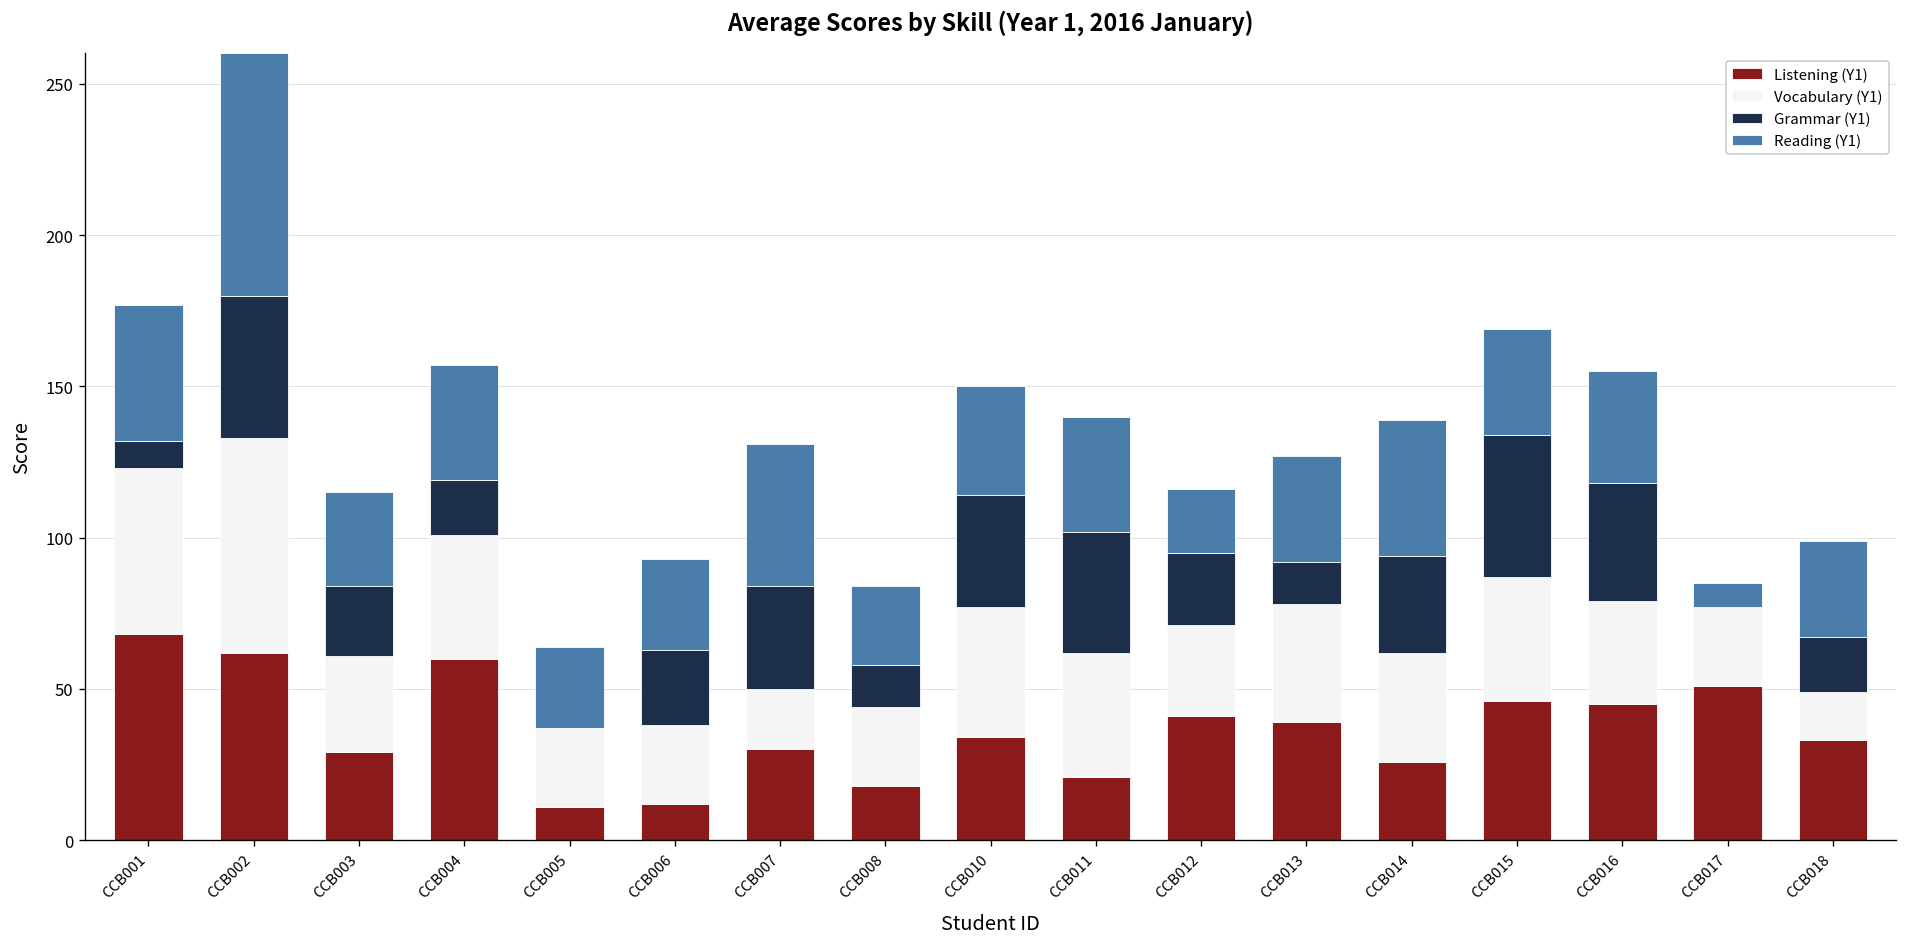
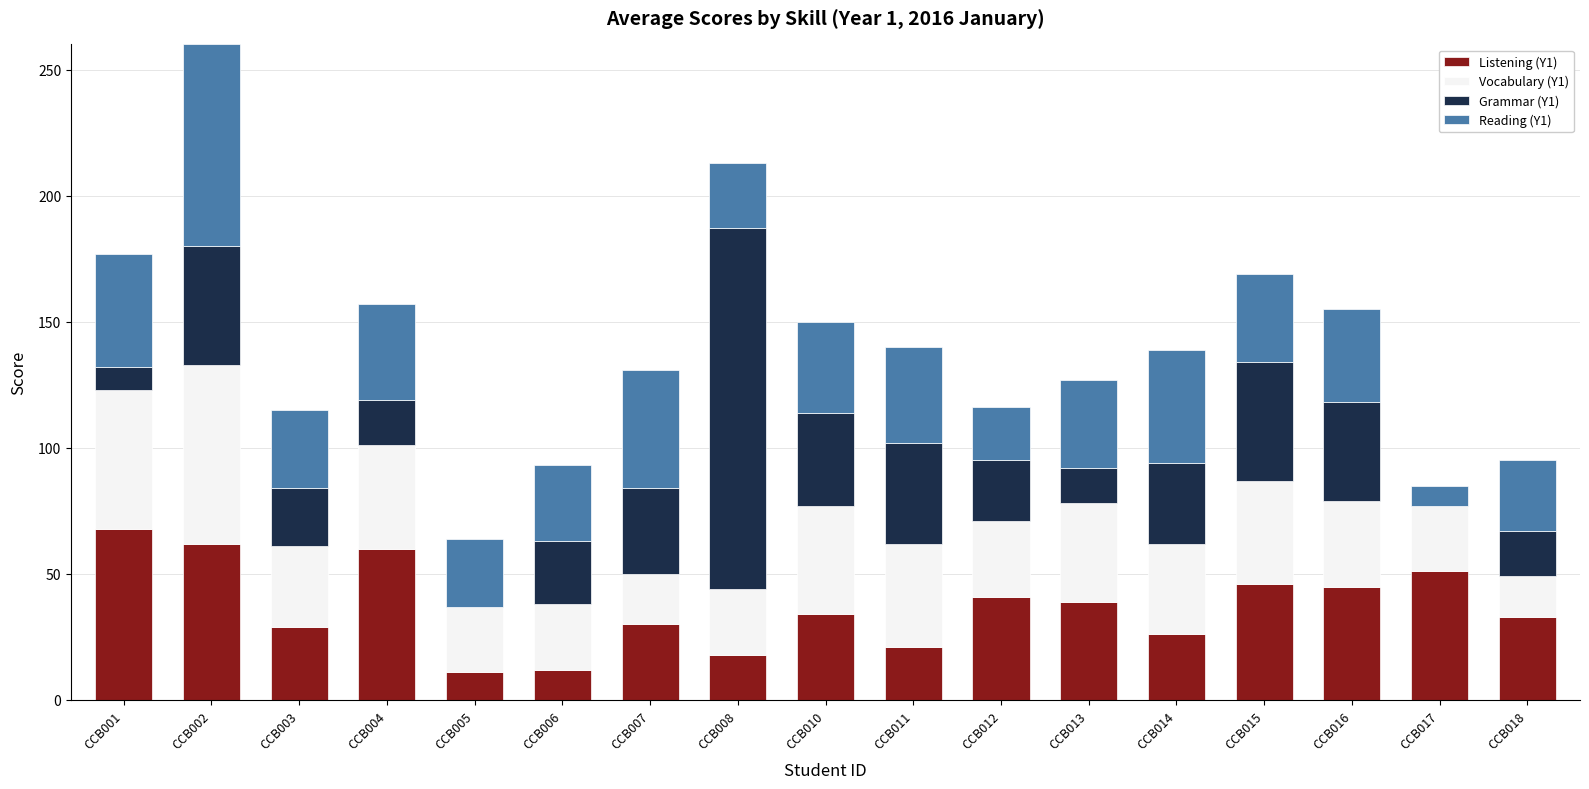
Grammar (Y1), CCB008: 14 -> 143
Reading (Y1), CCB018: 32 -> 28
